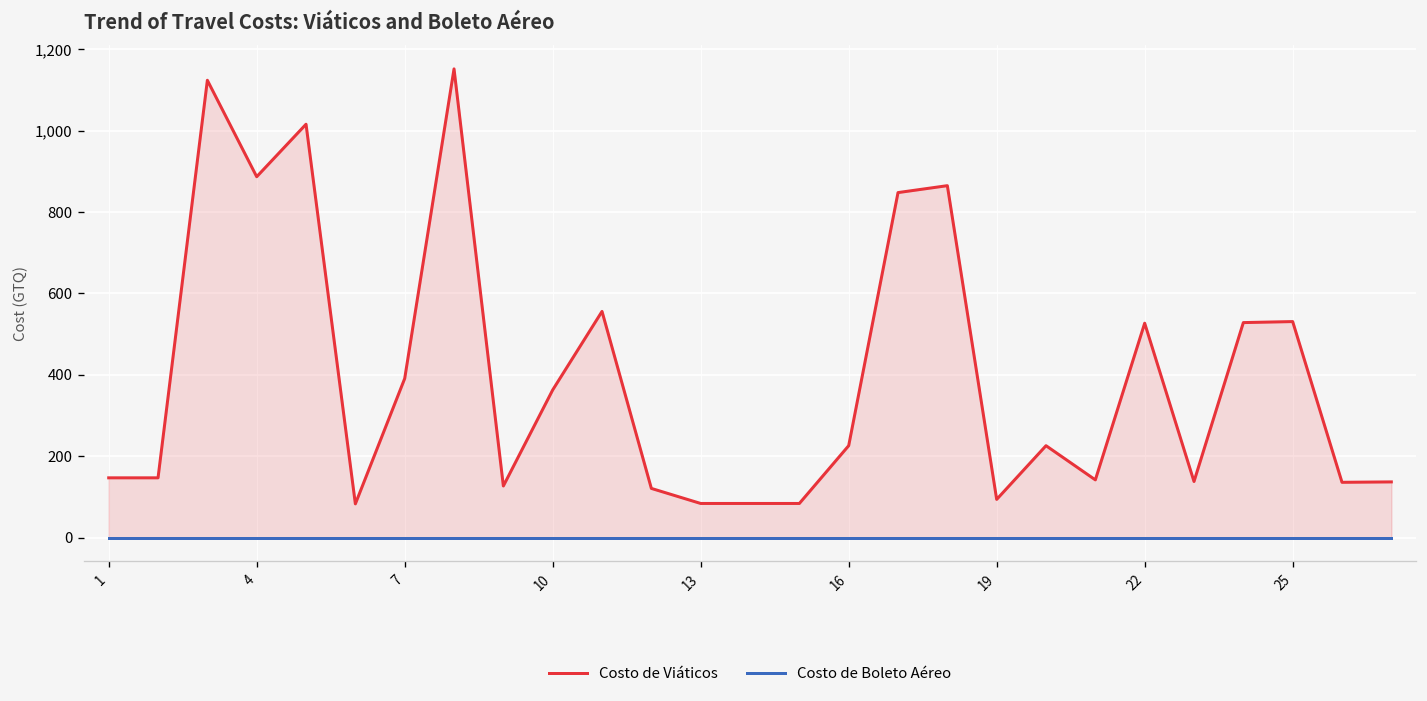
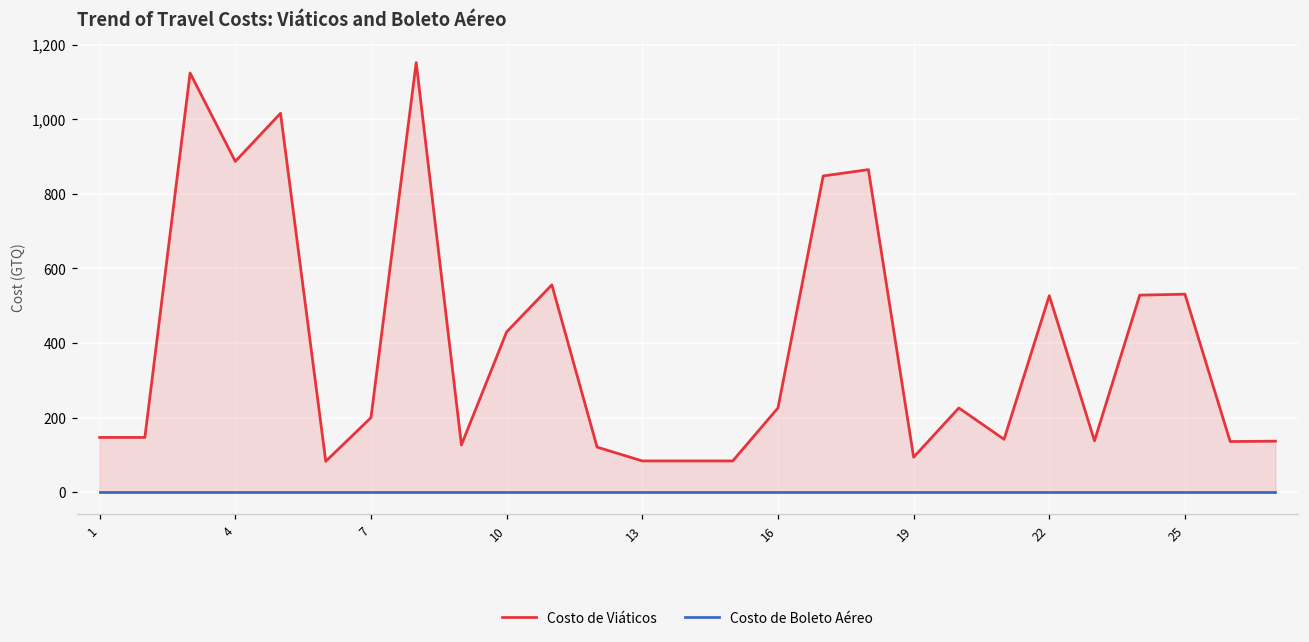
Costo de Viáticos, 7: 390 -> 200
Costo de Viáticos, 10: 360 -> 430
